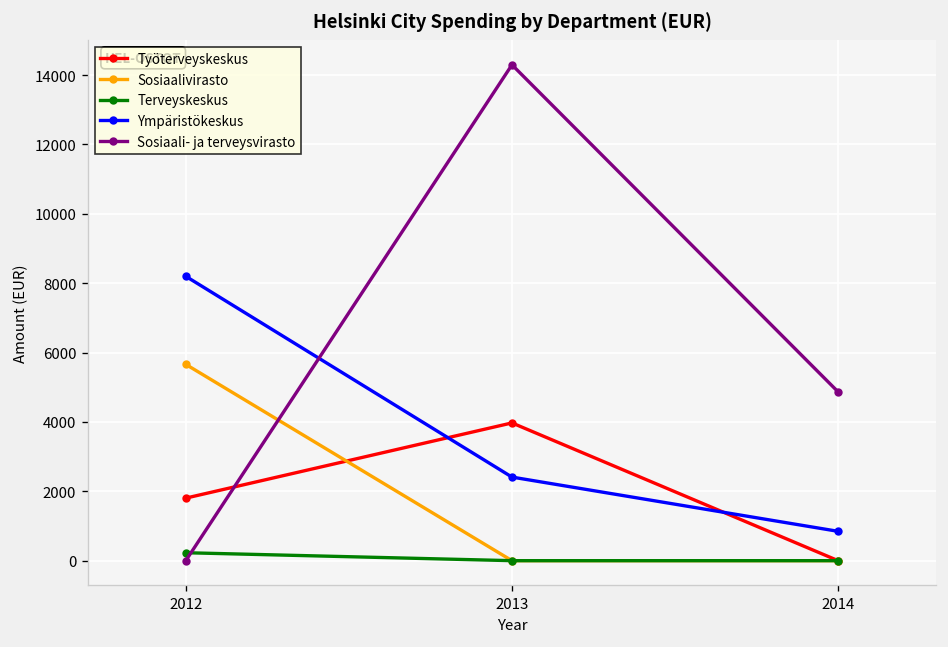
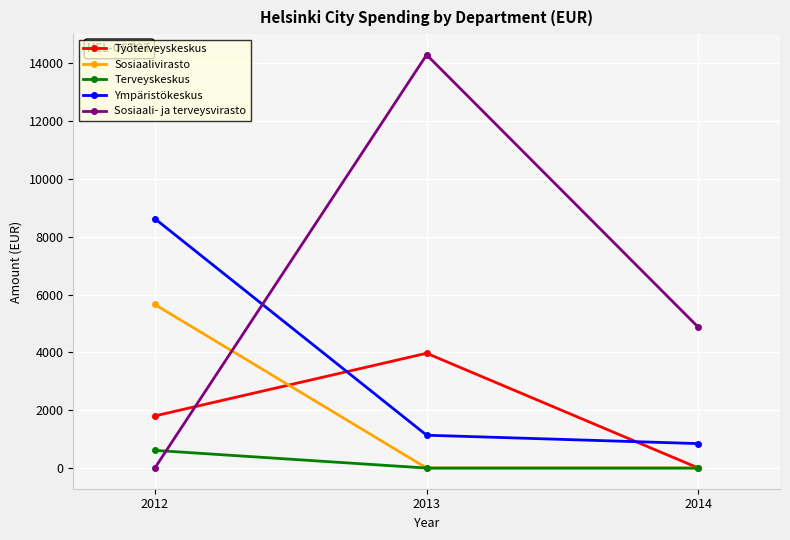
Terveyskeskus, 2012: 200 -> 600
Ympäristökeskus, 2012: 8200 -> 8600
Ympäristökeskus, 2013: 2400 -> 1100
